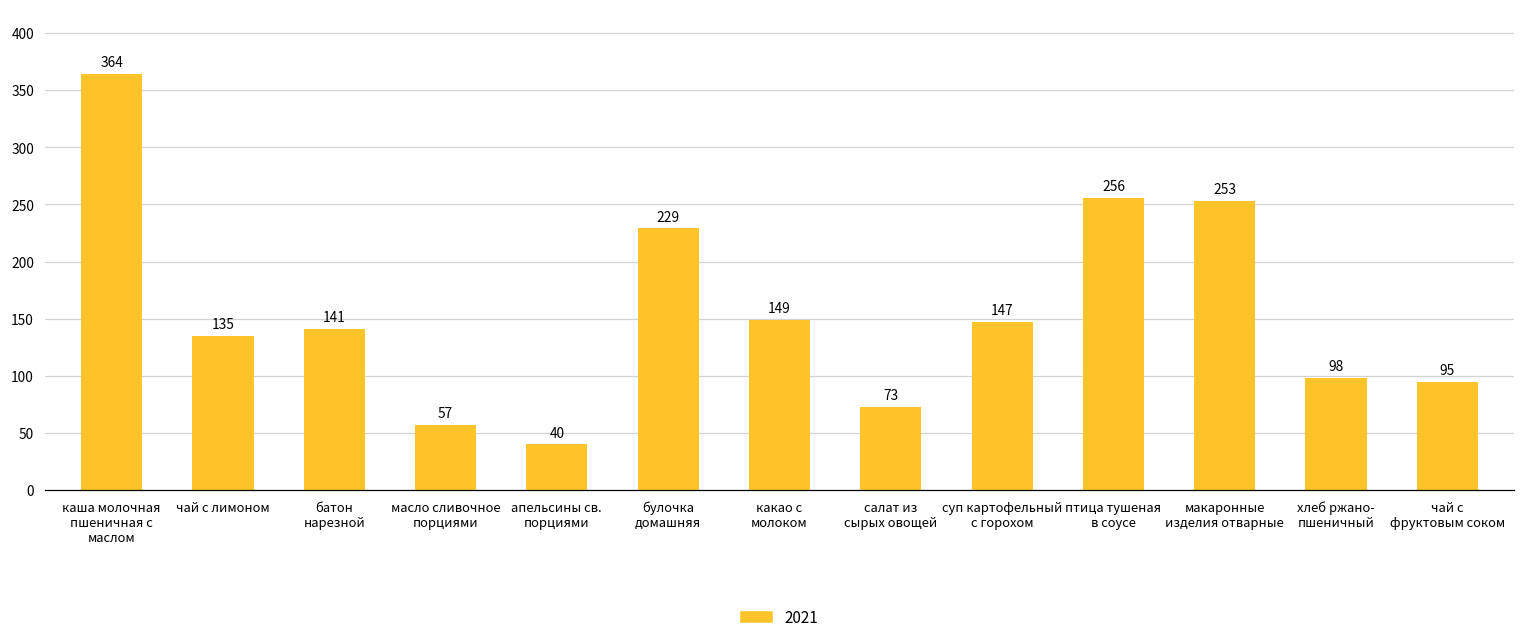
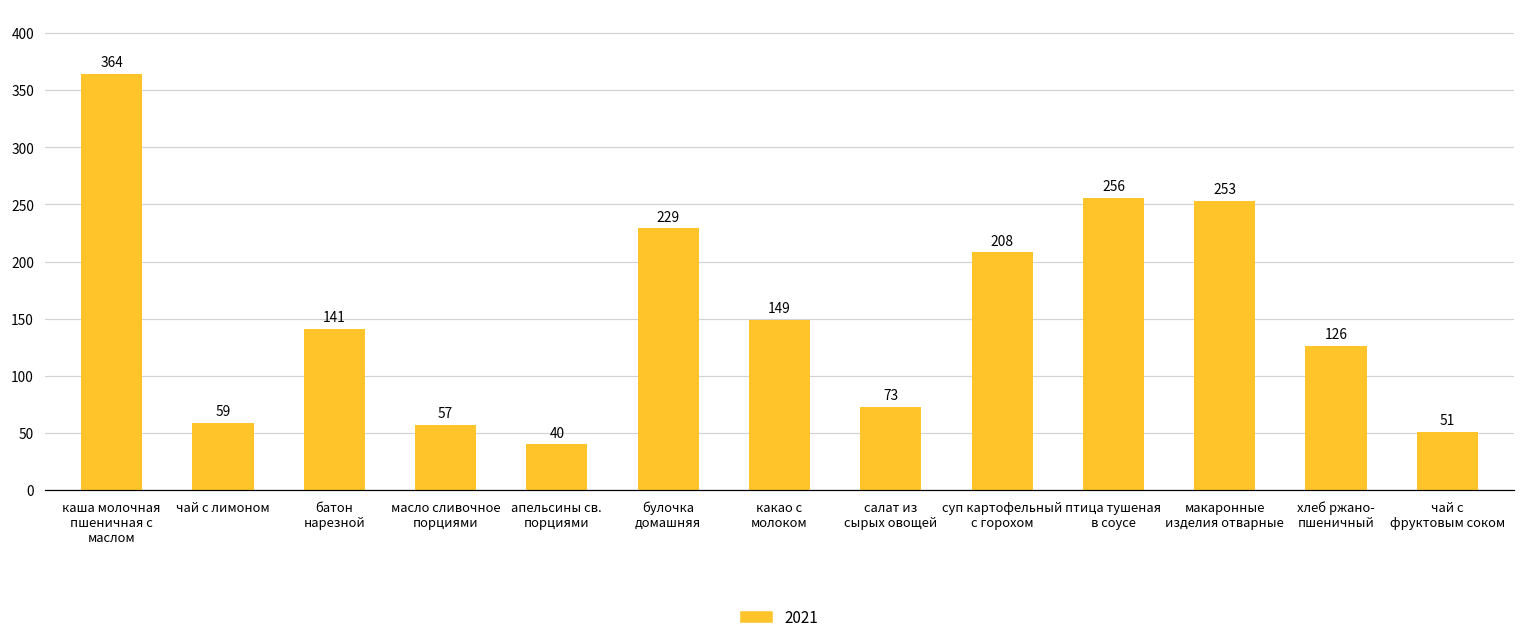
чай с лимоном: 135 -> 59
суп картофельный с горохом: 147 -> 208
хлеб ржано- пшеничный: 98 -> 126
чай с фруктовым соком: 95 -> 51
